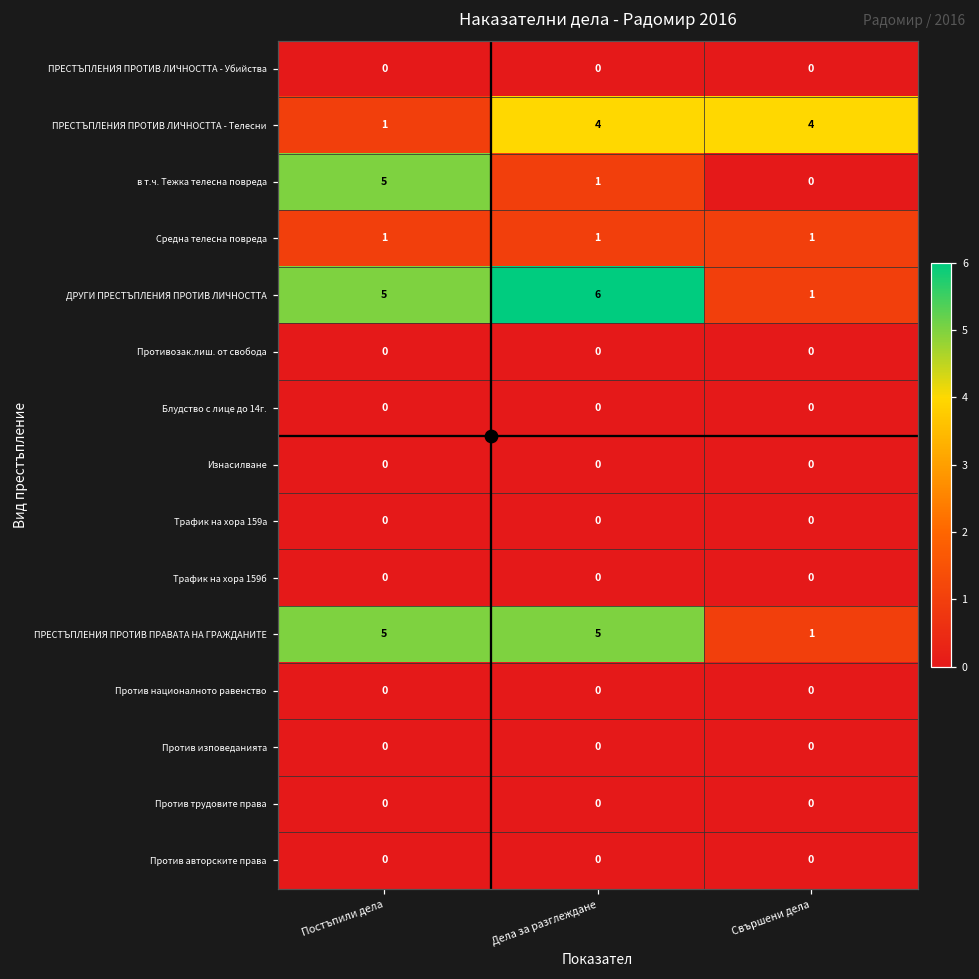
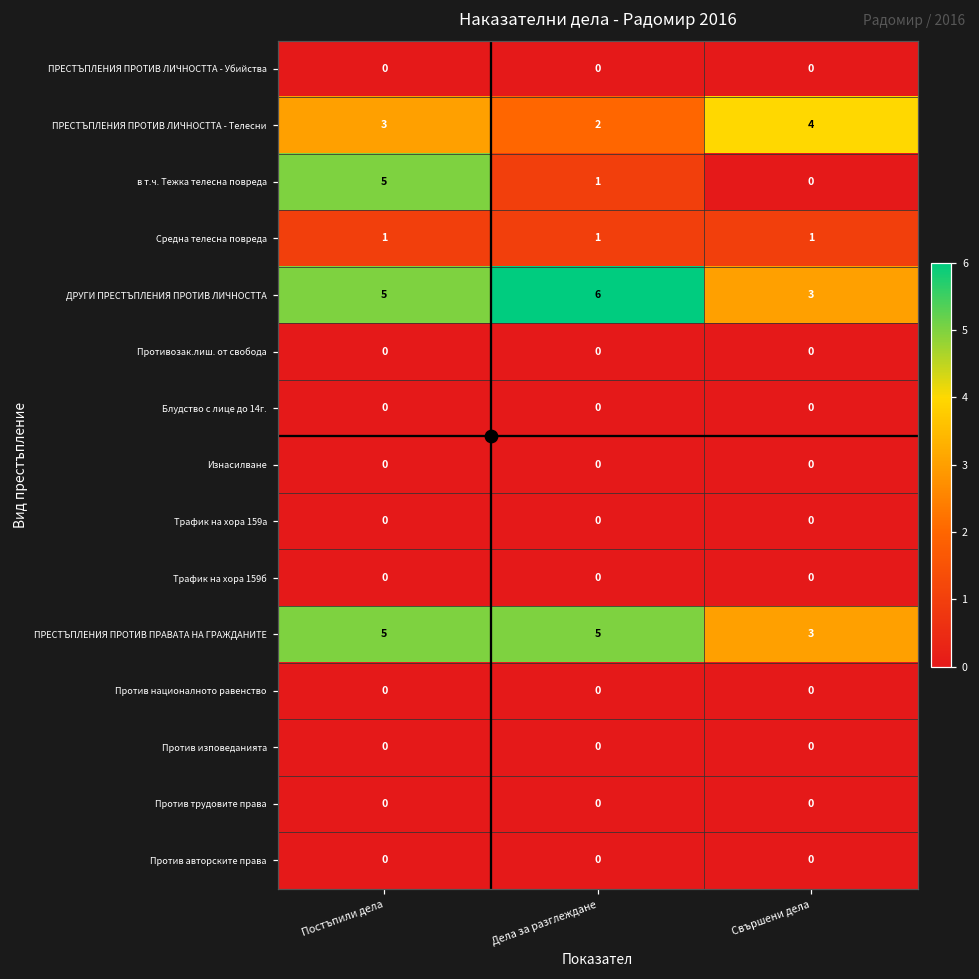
ПРЕСТЪПЛЕНИЯ ПРОТИВ ЛИЧНОСТТА - Телесни, Постъпили дела: 1 -> 3
ПРЕСТЪПЛЕНИЯ ПРОТИВ ЛИЧНОСТТА - Телесни, Дела за разглеждане: 4 -> 2
ДРУГИ ПРЕСТЪПЛЕНИЯ ПРОТИВ ЛИЧНОСТТА, Свършени дела: 1 -> 3
ПРЕСТЪПЛЕНИЯ ПРОТИВ ПРАВАТА НА ГРАЖДАНИТЕ, Свършени дела: 1 -> 3
